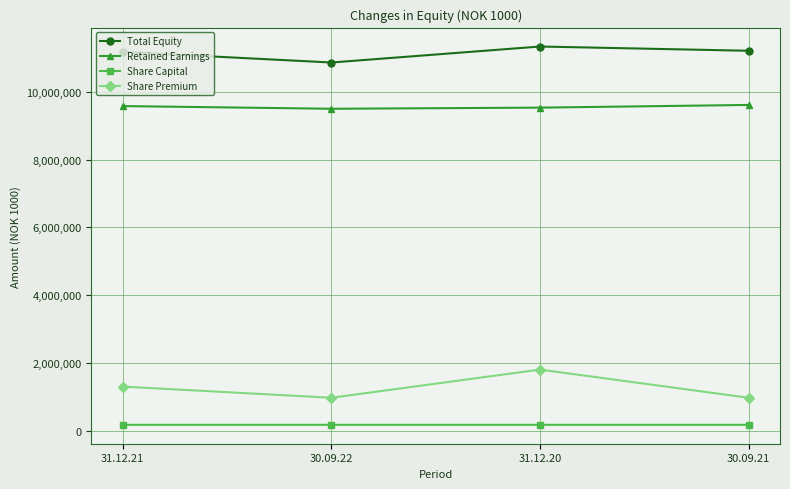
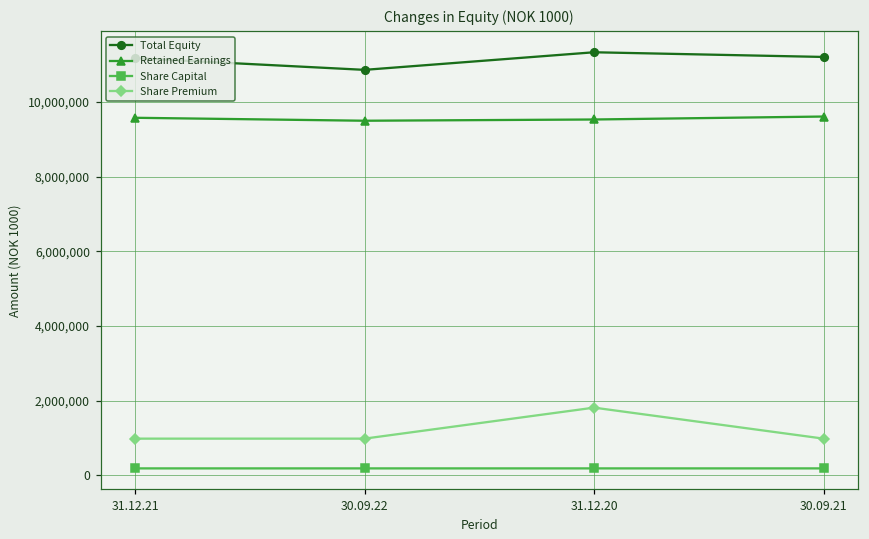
Share Premium, 31.12.21: 1,300,000 -> 1,000,000
